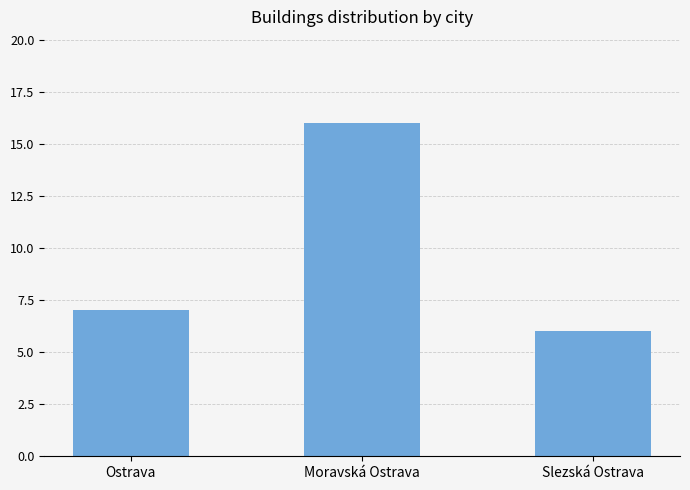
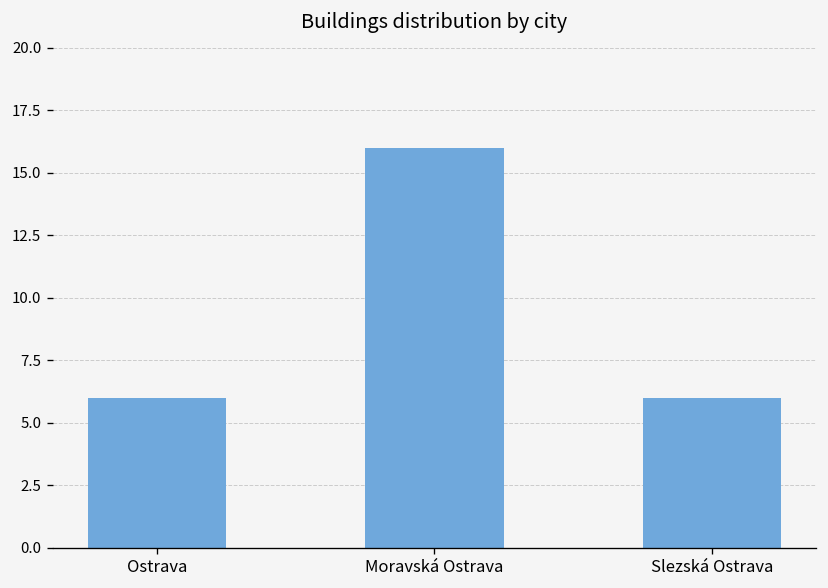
Ostrava: 7 -> 6
